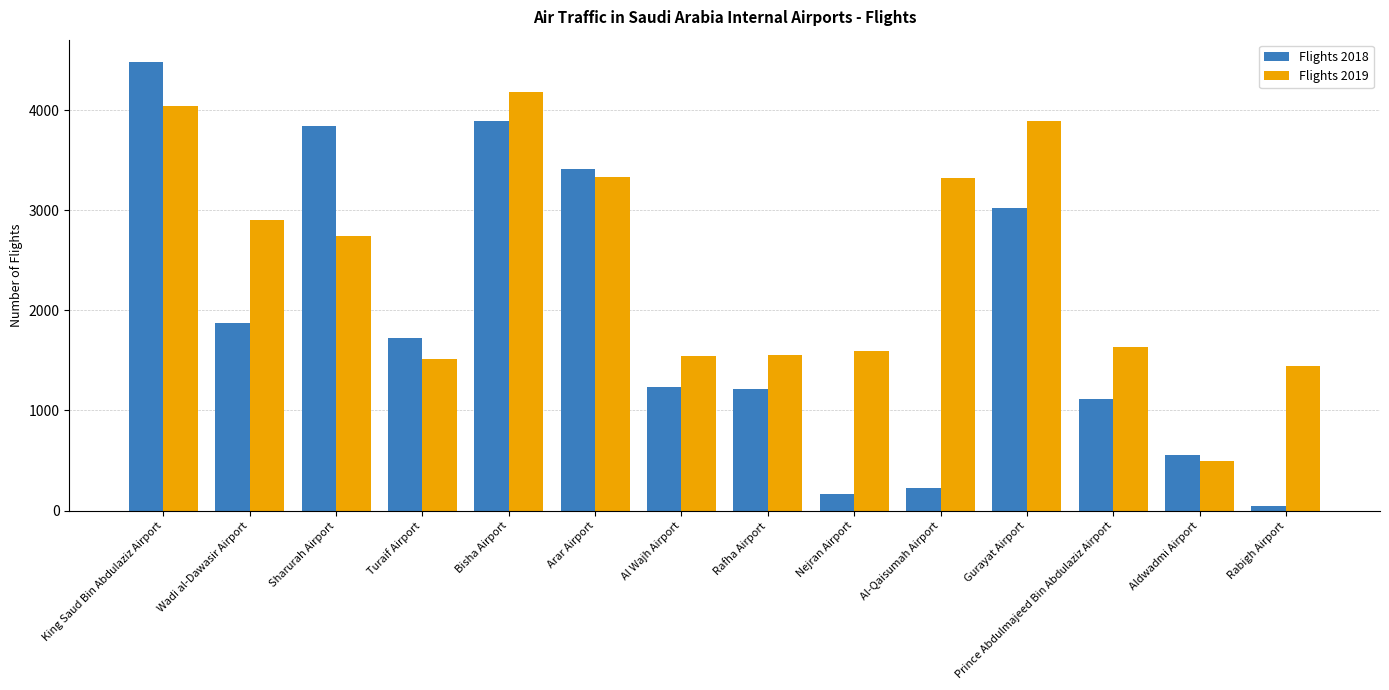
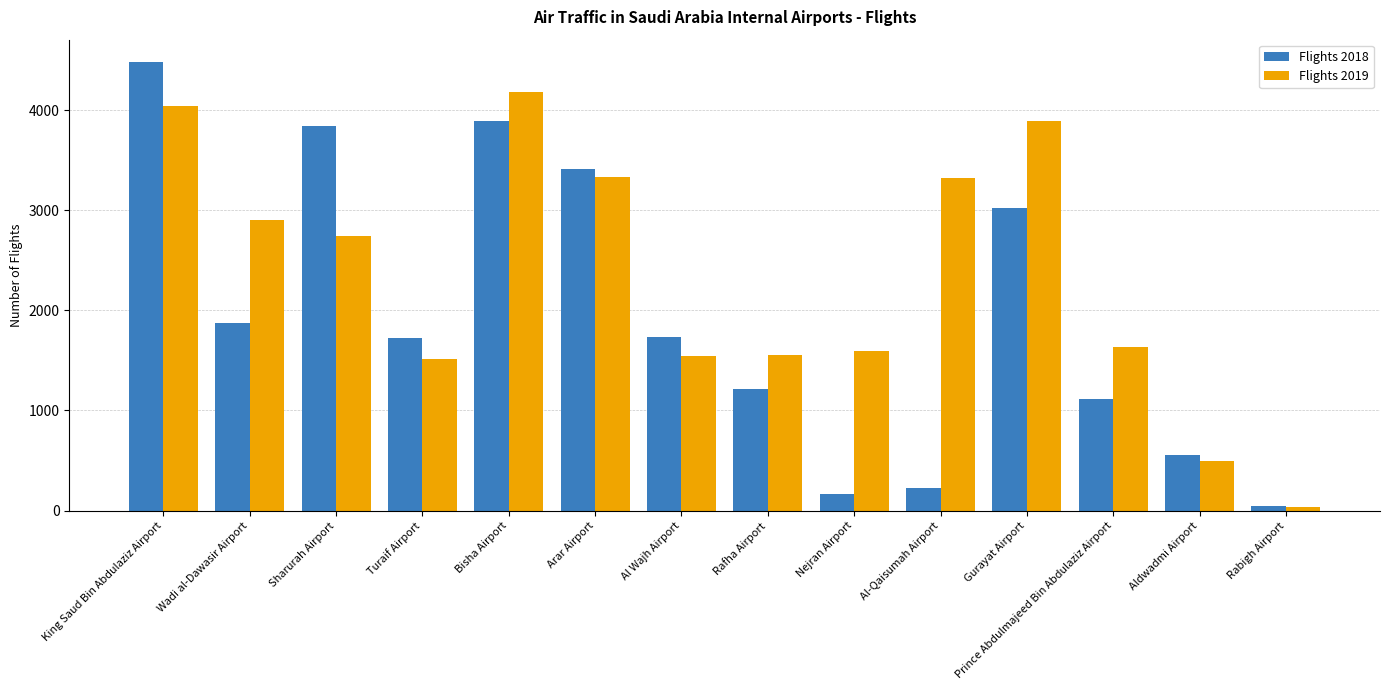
Flights 2018, Al Wajh Airport: 1240 -> 1730
Flights 2019, Rabigh Airport: 1440 -> 30
